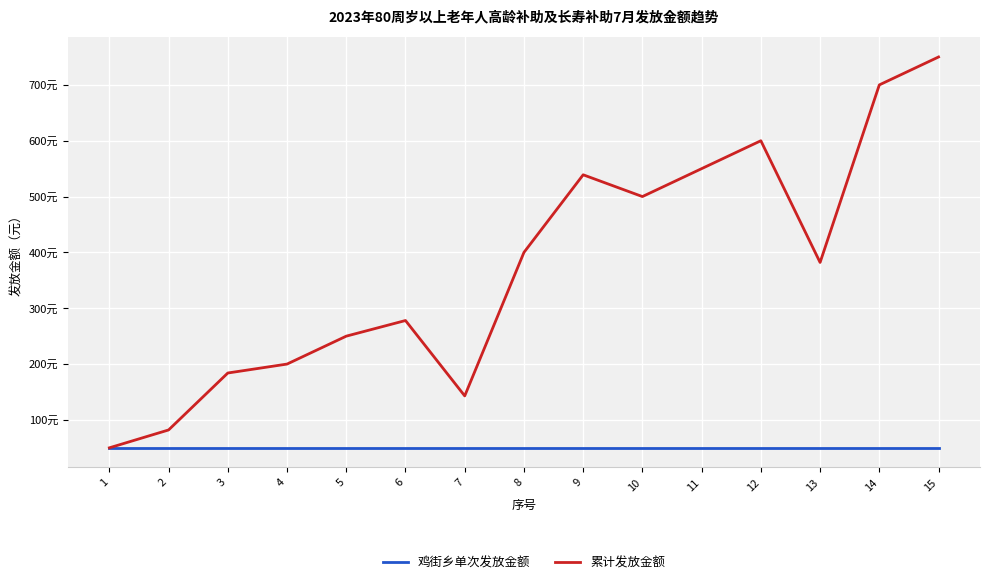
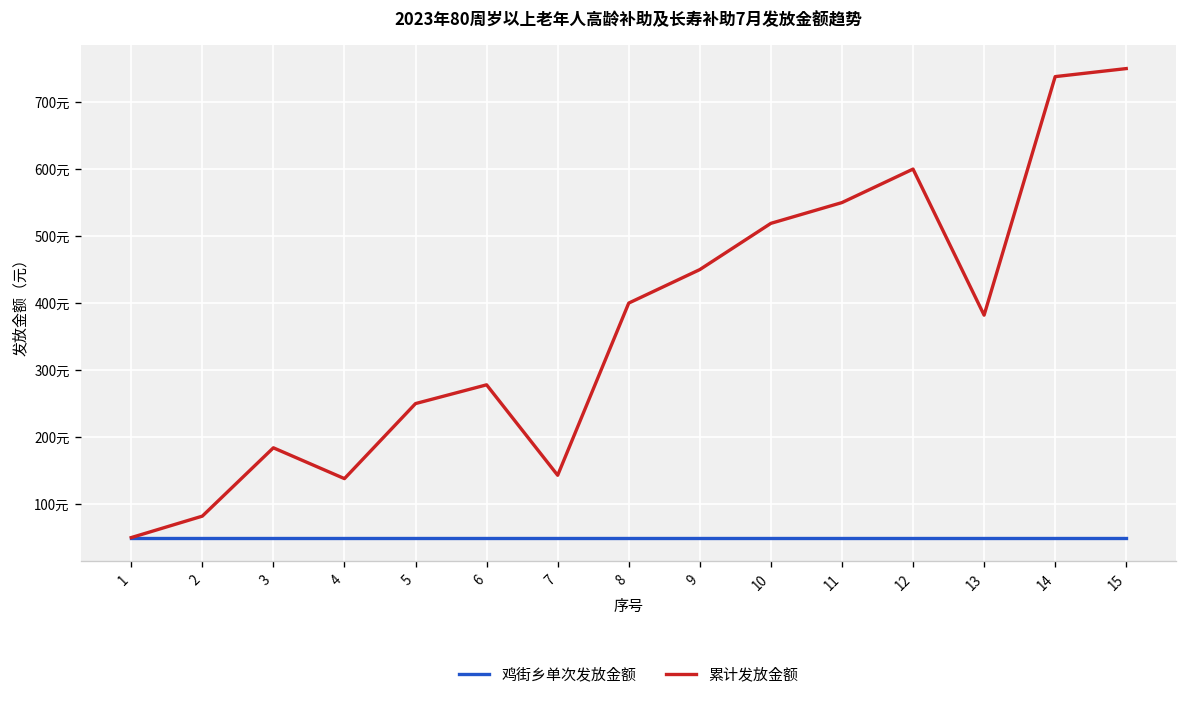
累计发放金额, 4: 200元 -> 140元
累计发放金额, 9: 540元 -> 450元
累计发放金额, 10: 500元 -> 520元
累计发放金额, 14: 700元 -> 740元
